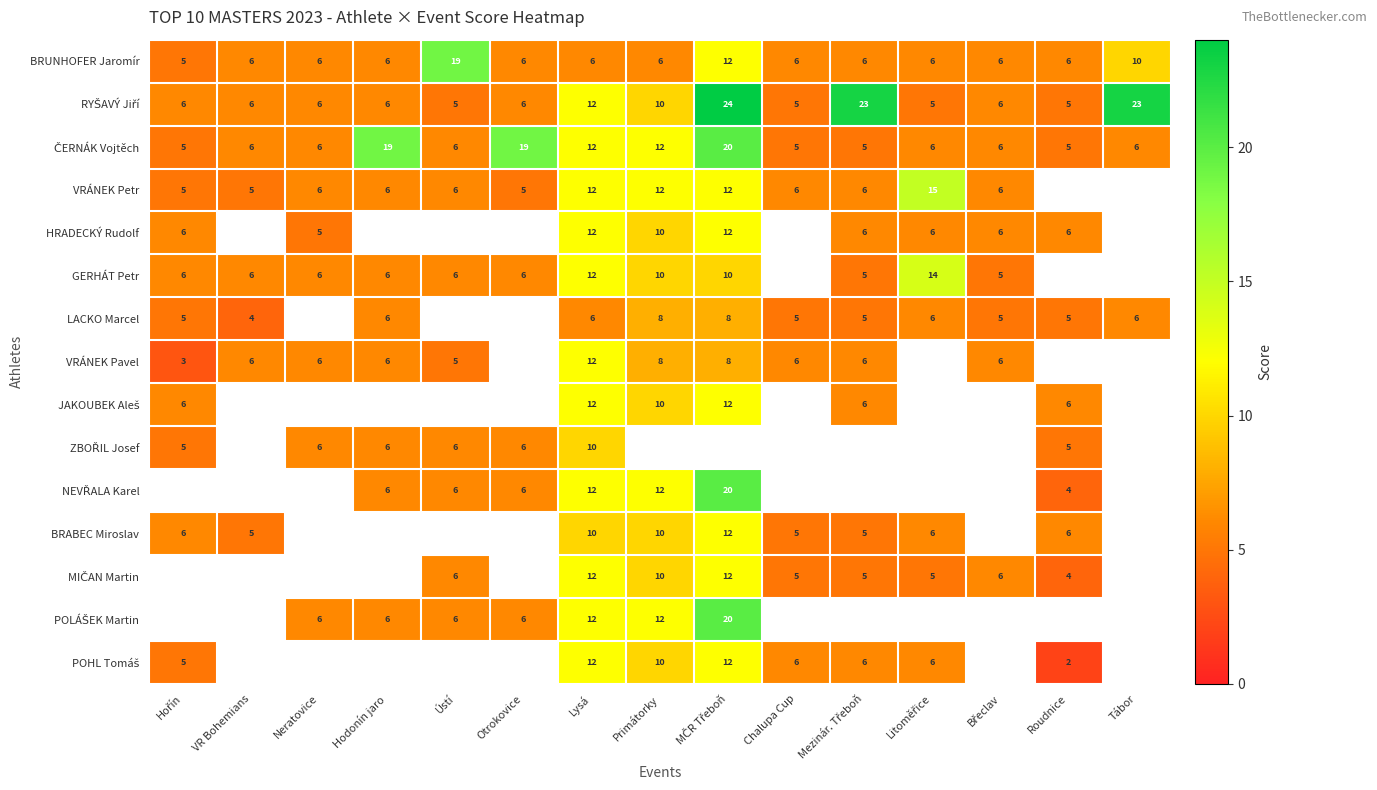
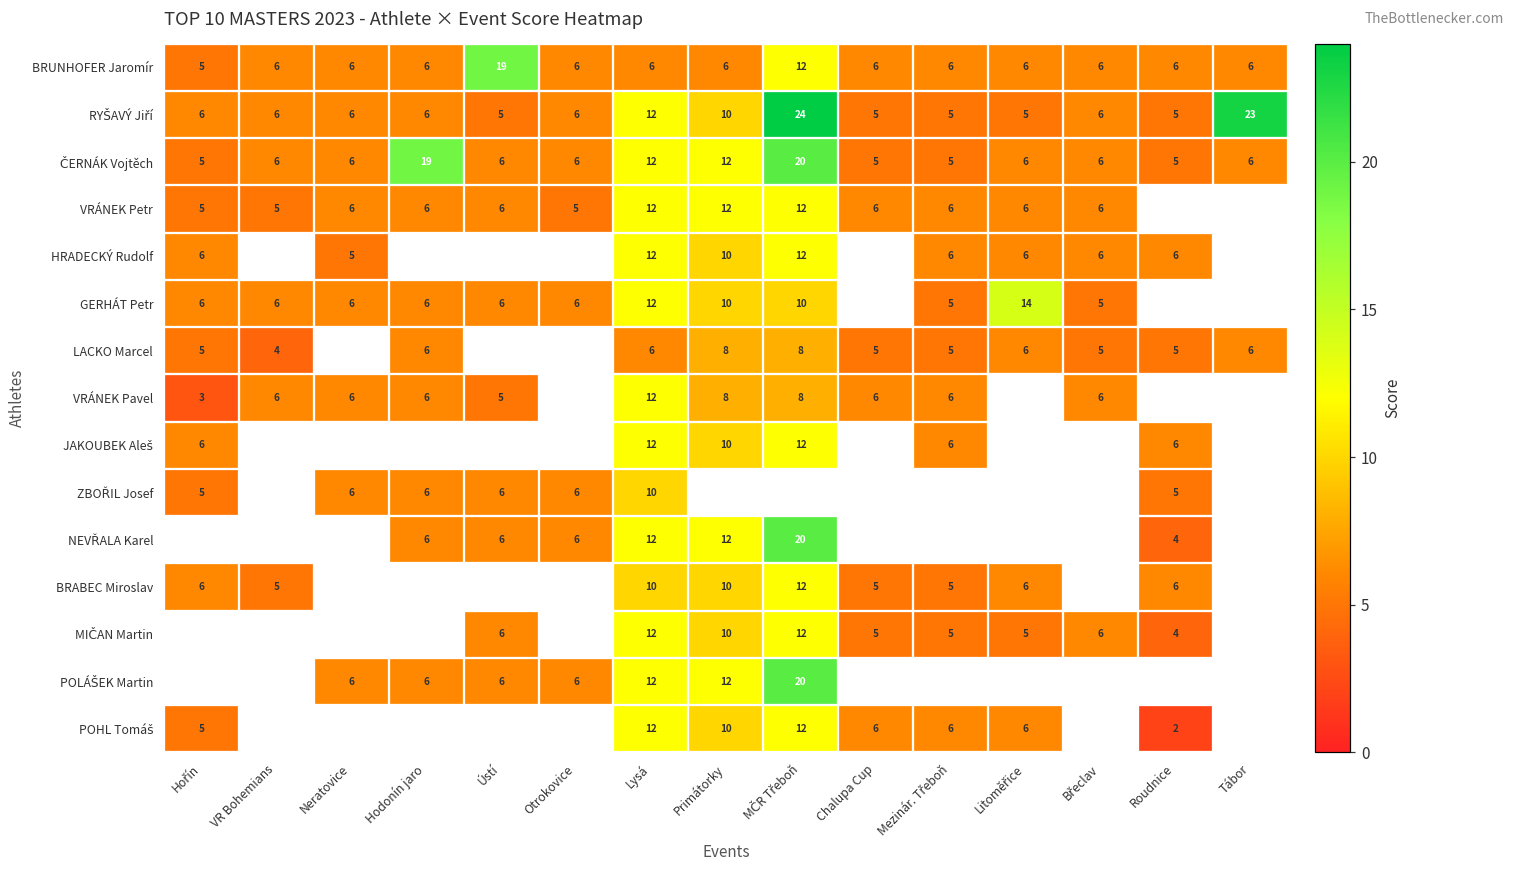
BRUNHOFER Jaromír, Tábor: 10 -> 6
RYŠAVÝ Jiří, Mezinár. Třeboň: 23 -> 5
ČERNÁK Vojtěch, Otrokovice: 19 -> 6
VRÁNEK Petr, Litoměřice: 15 -> 6
